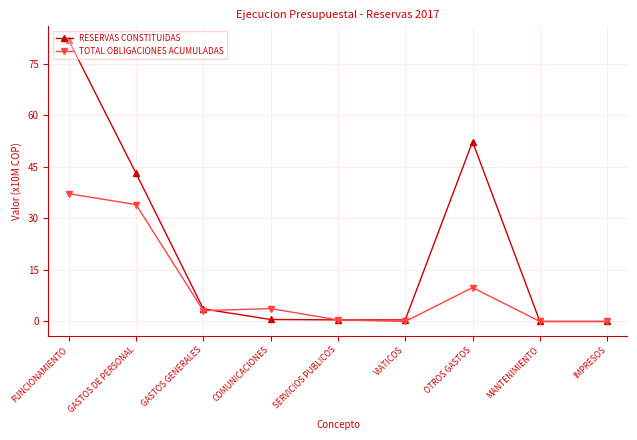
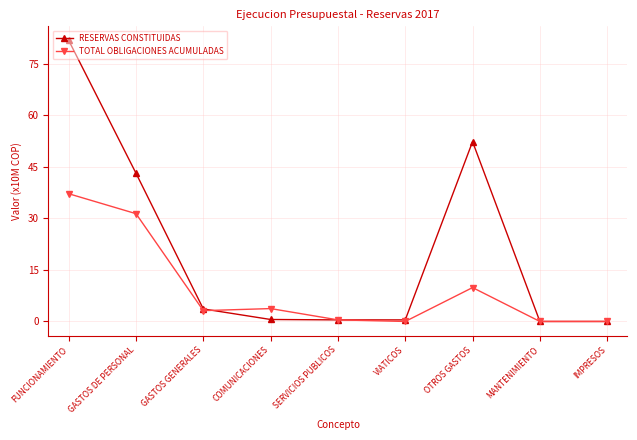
TOTAL OBLIGACIONES ACUMULADAS, GASTOS DE PERSONAL: 34 -> 31
